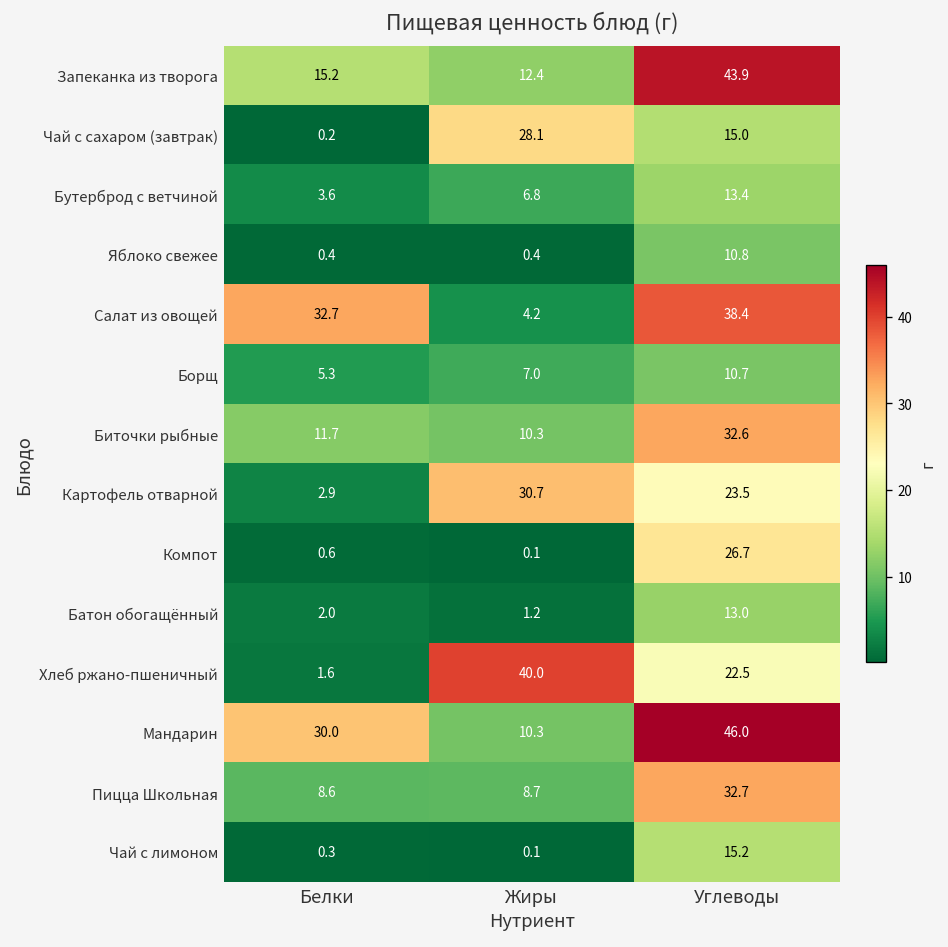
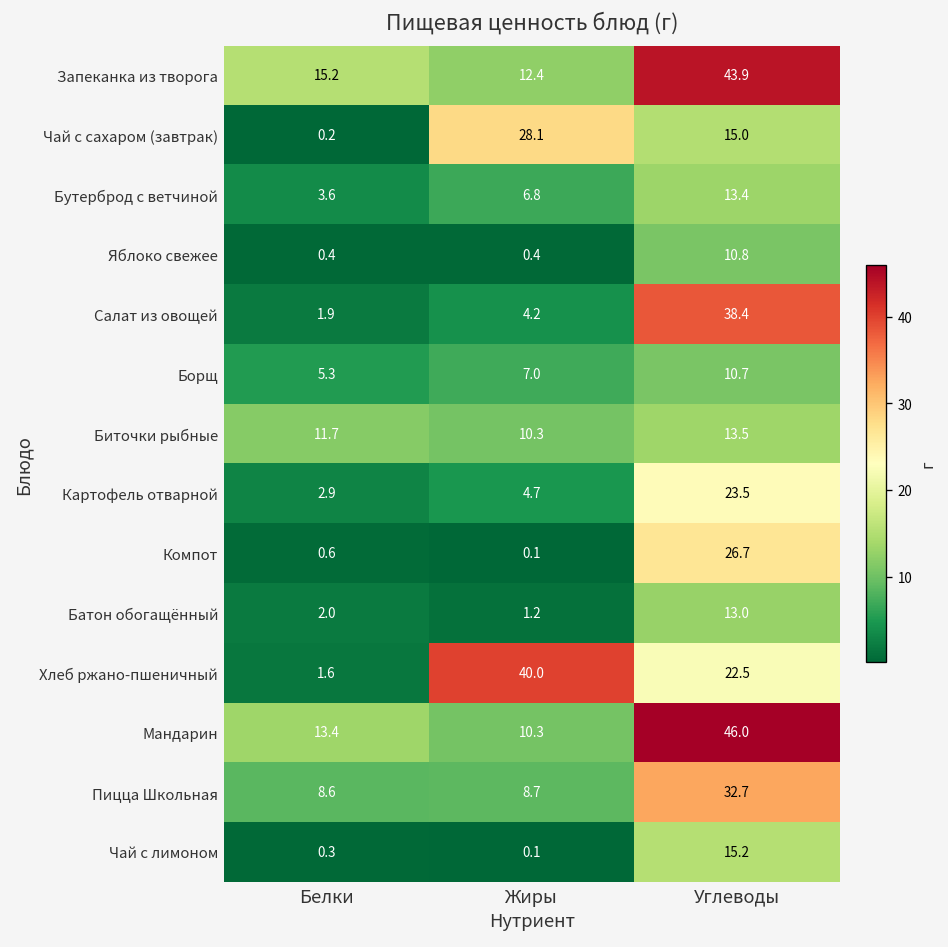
Салат из овощей, Белки: 32.7 -> 1.9
Биточки рыбные, Углеводы: 32.6 -> 13.5
Картофель отварной, Жиры: 30.7 -> 4.7
Мандарин, Белки: 30.0 -> 13.4
